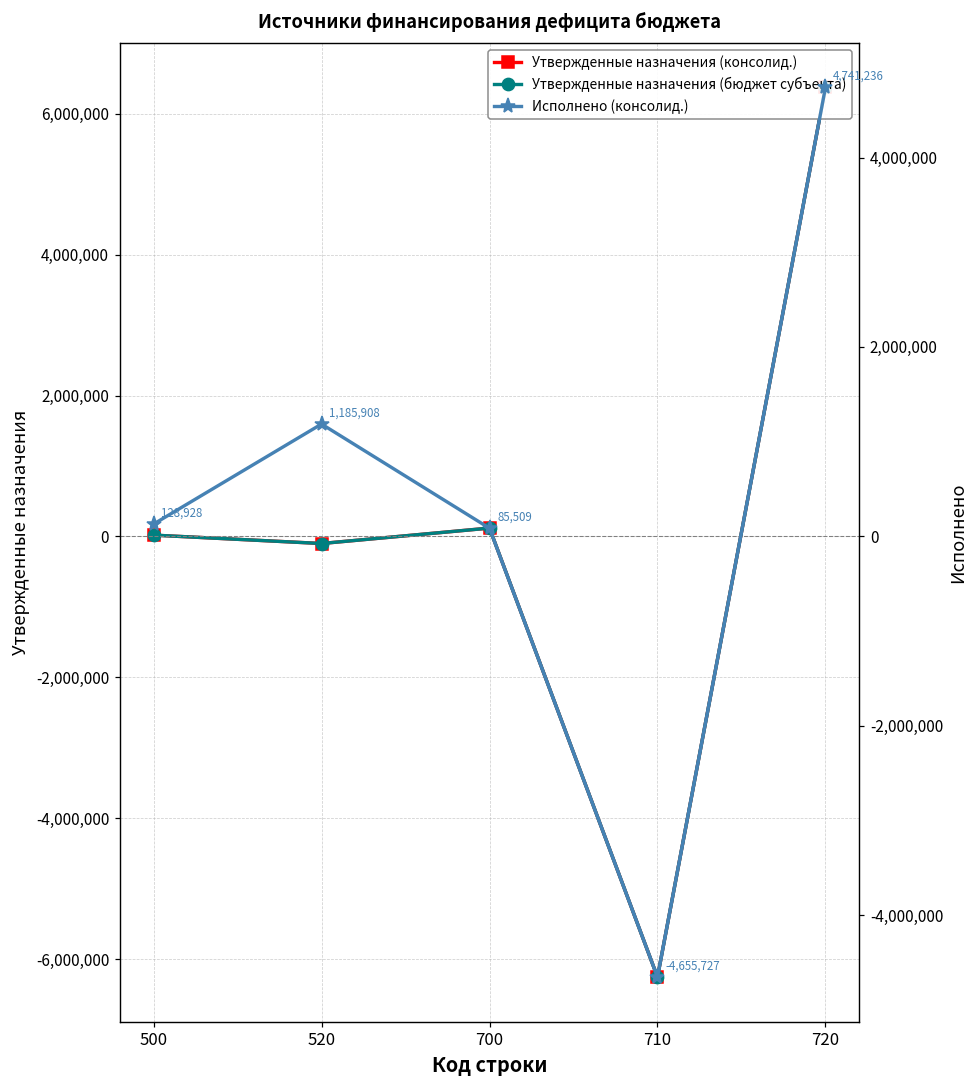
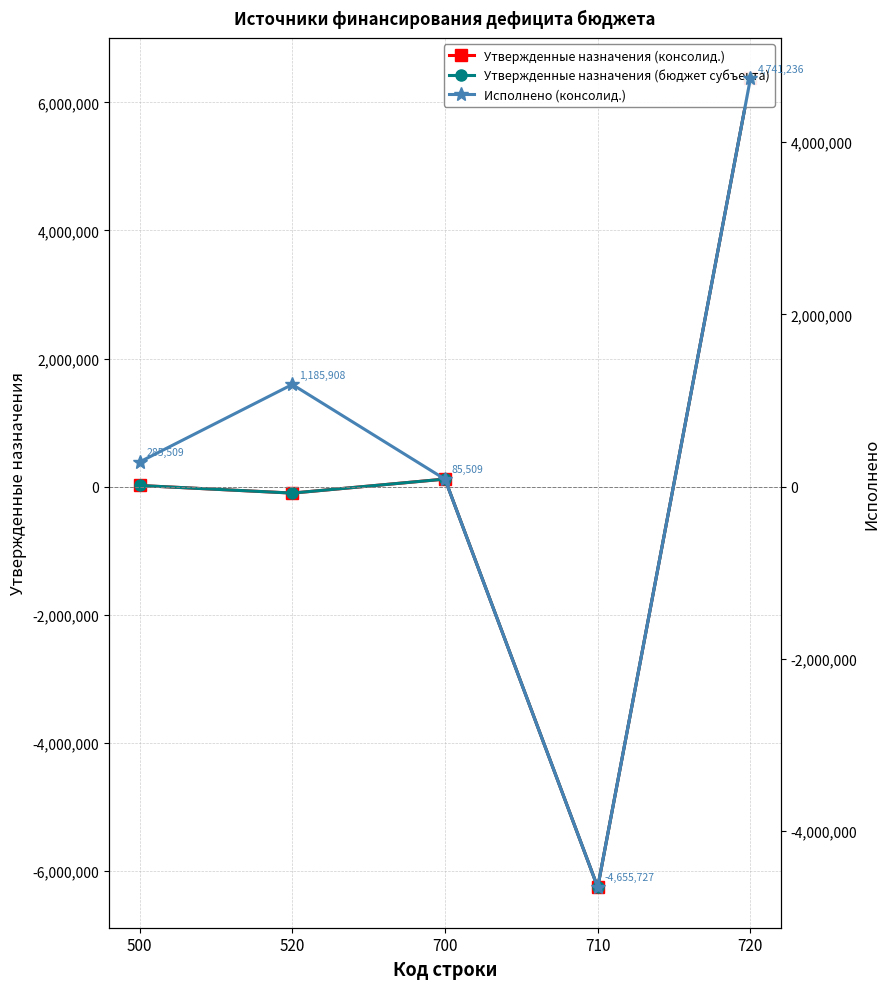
Исполнено (консолид.), 500: 128,928 -> 285,509
